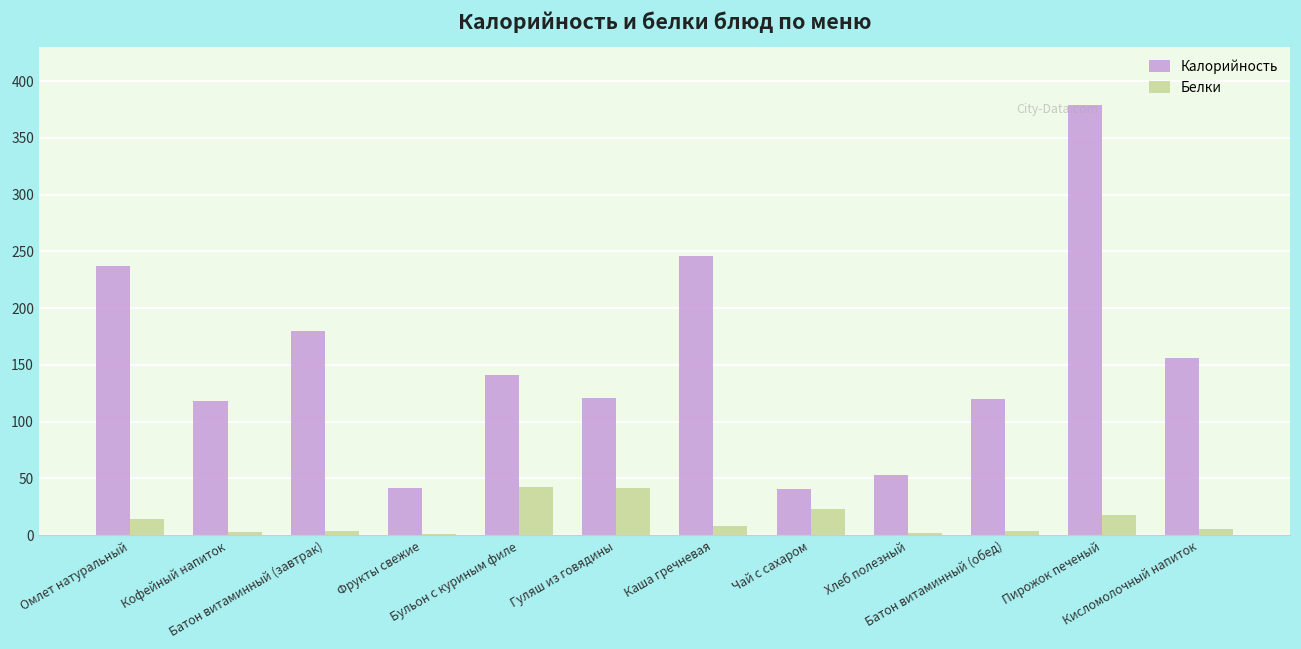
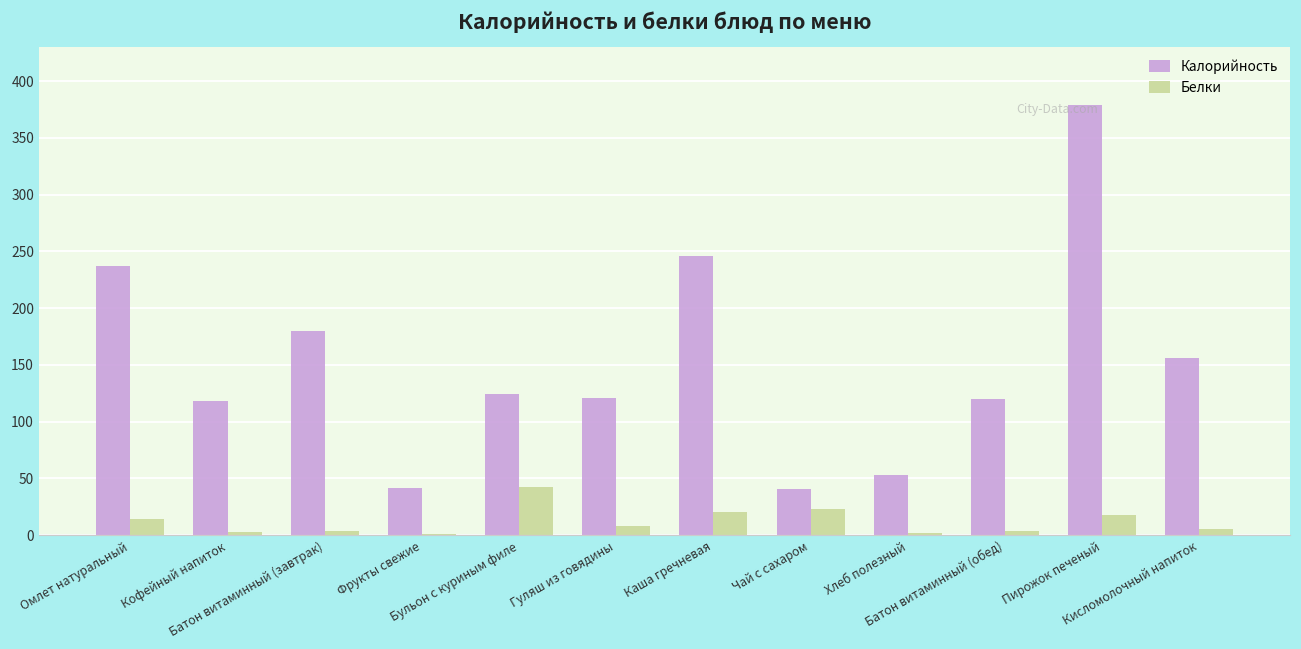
Калорийность, Бульон с куриным филе: 141 -> 124
Белки, Гуляш из говядины: 41 -> 8
Белки, Каша гречневая: 9 -> 20
